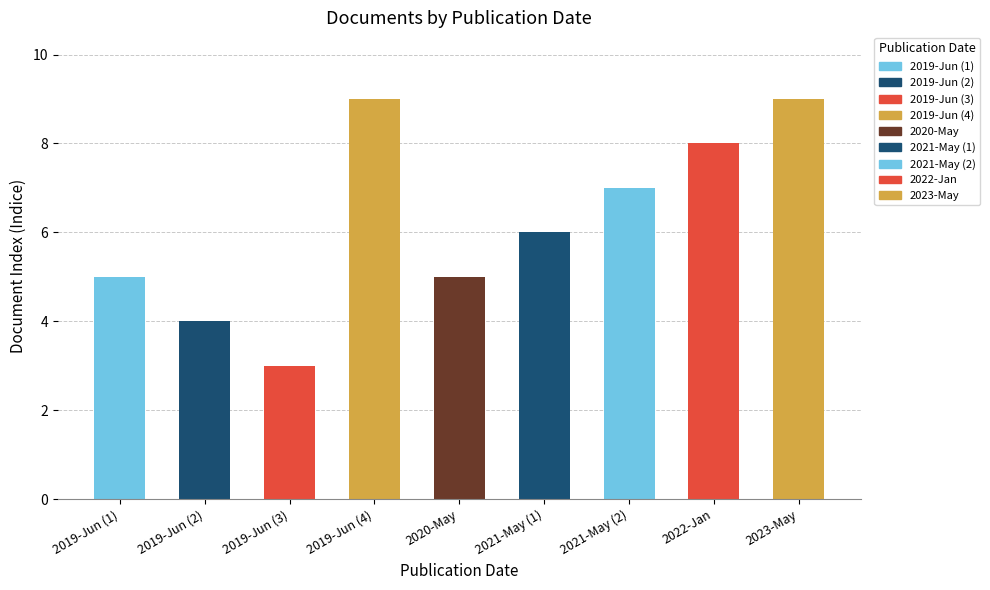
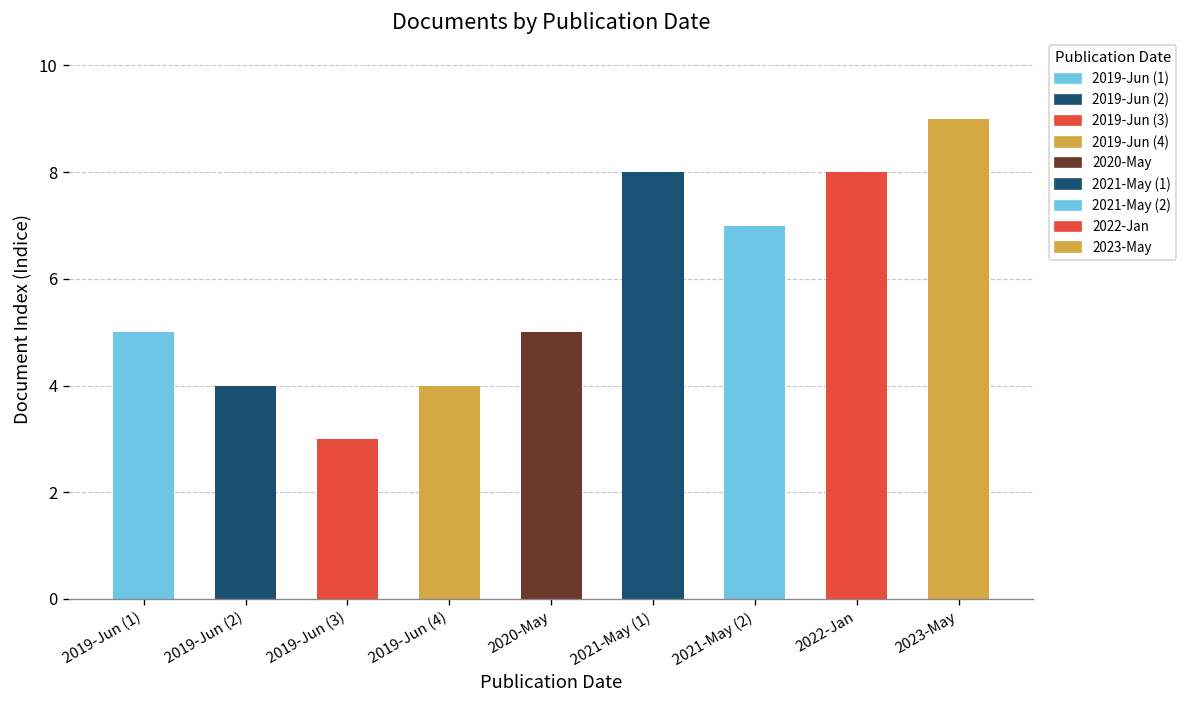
2019-Jun (4): 9 -> 4
2021-May (1): 6 -> 8
